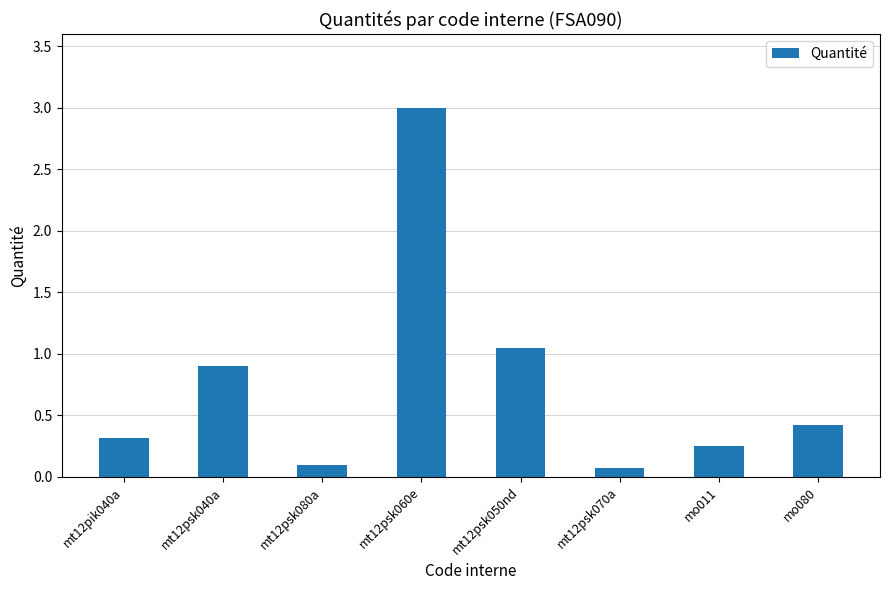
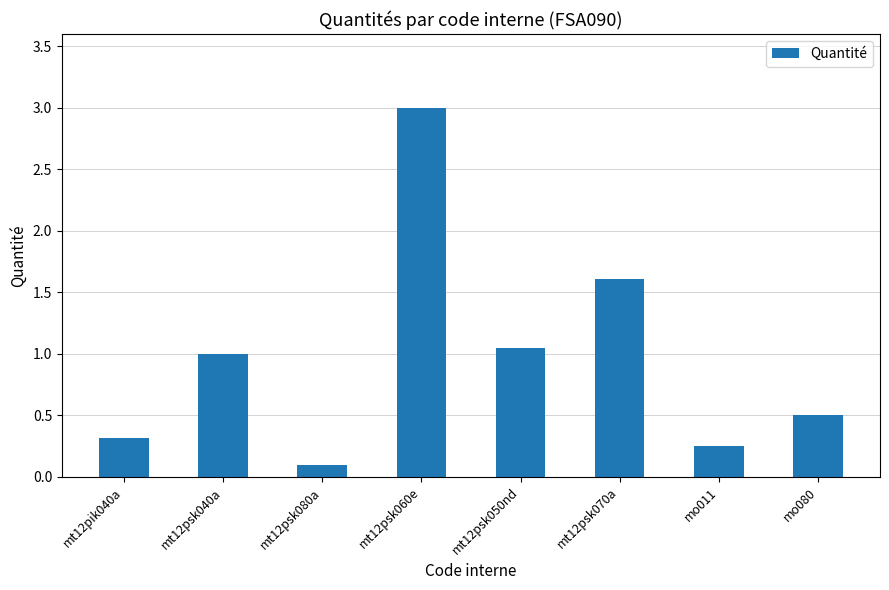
mt12psk040a: 0.9 -> 1.0
mt12psk070a: 0.07 -> 1.61
mo080: 0.42 -> 0.51
